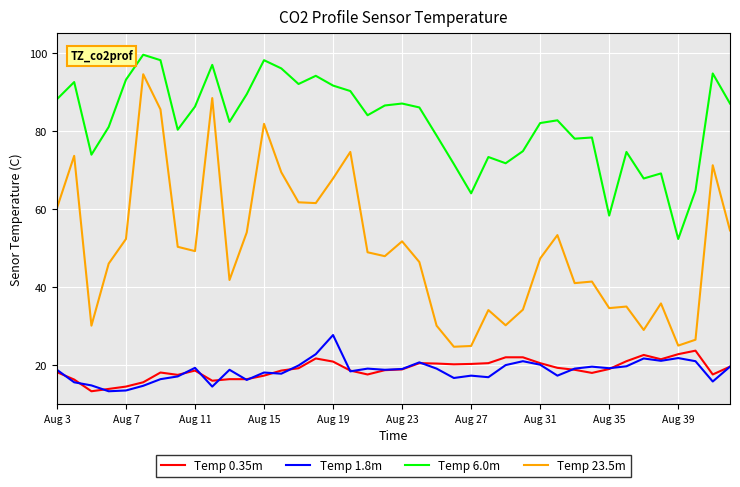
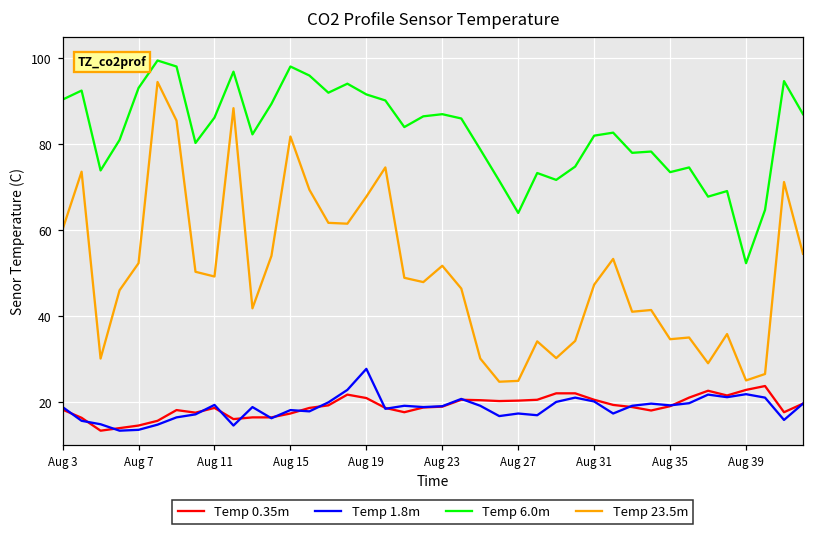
Temp 6.0m, Aug 3: 88 -> 90
Temp 6.0m, Aug 35: 58 -> 74
